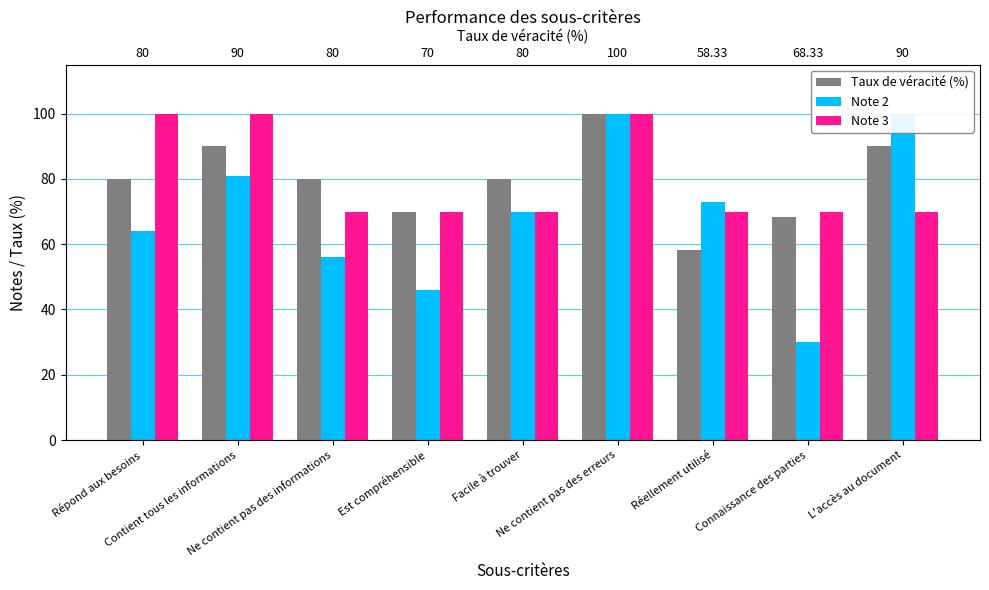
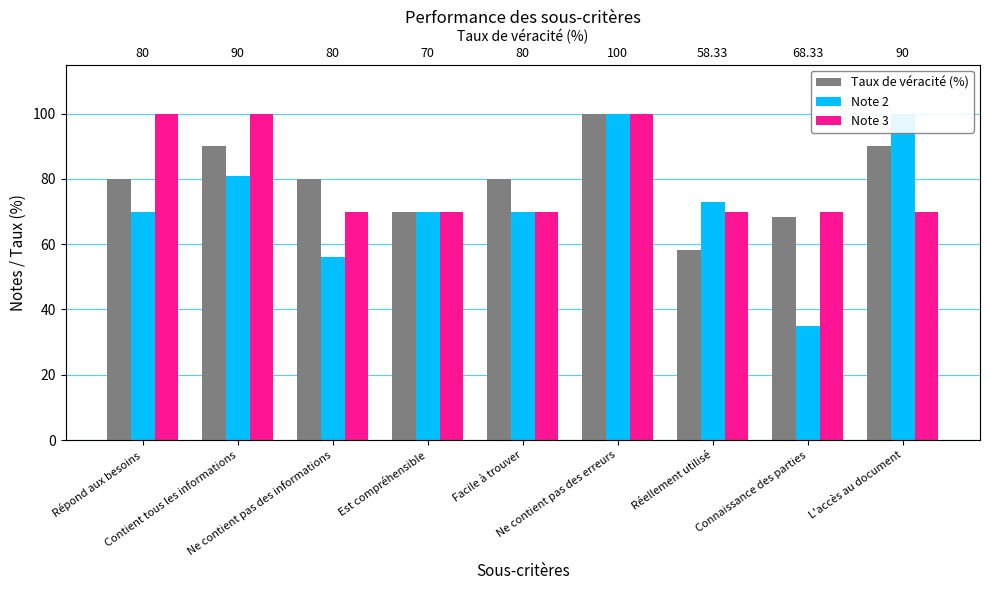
Note 2, Répond aux besoins: 64 -> 70
Note 2, Est compréhensible: 46 -> 70
Note 2, Connaissance des parties: 30 -> 35
